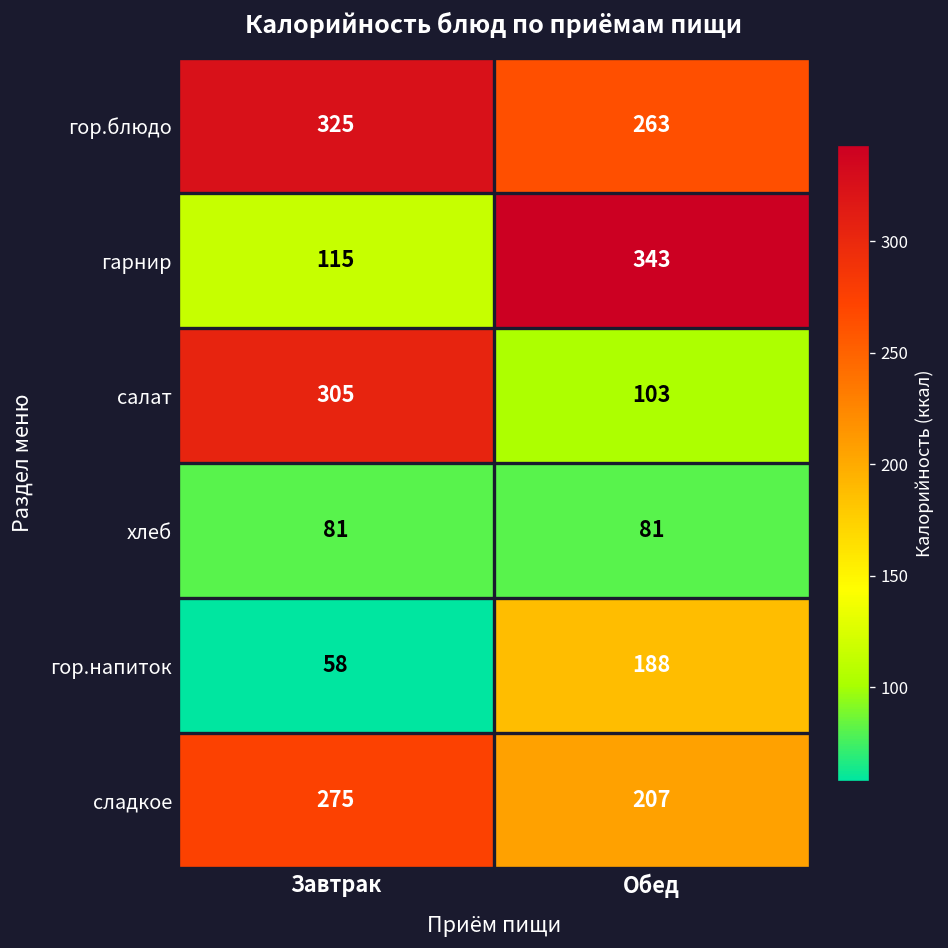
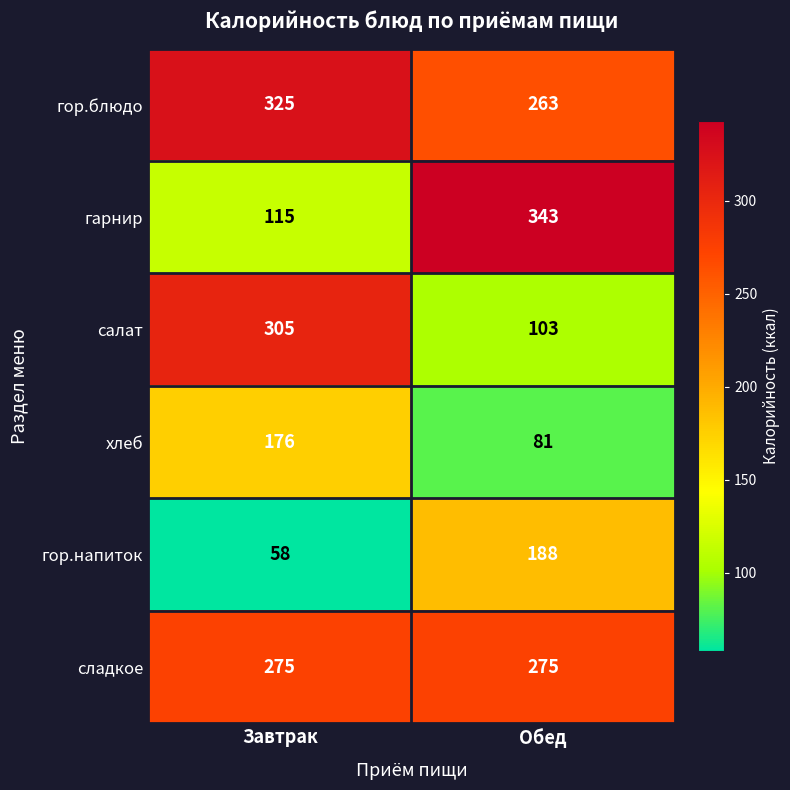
хлеб, Завтрак: 81 -> 176
сладкое, Обед: 207 -> 275
